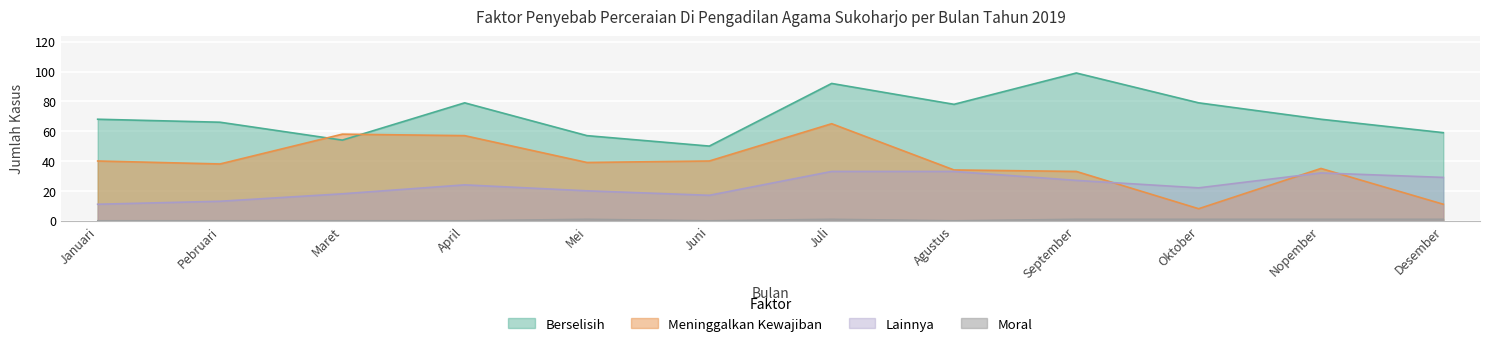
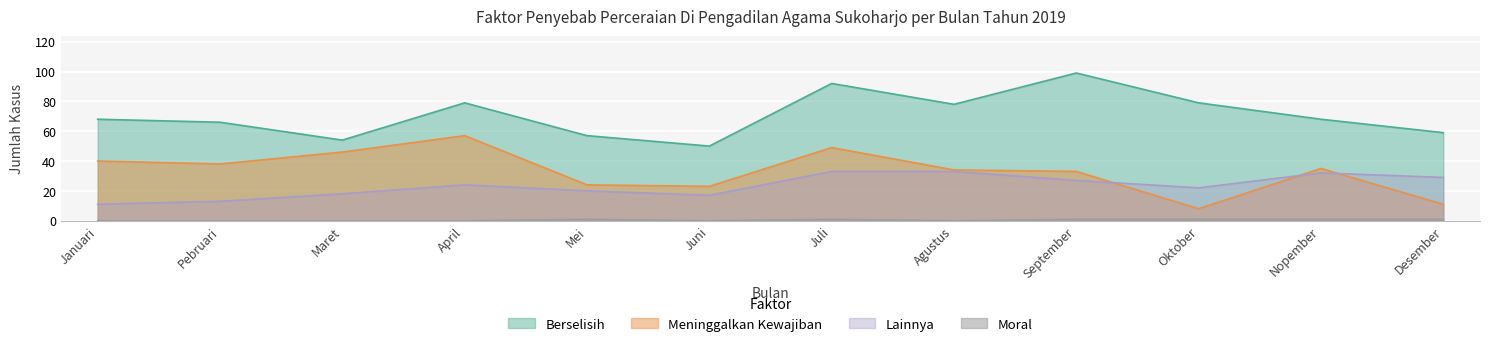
Meninggalkan Kewajiban, Maret: 58 -> 46
Meninggalkan Kewajiban, Mei: 39 -> 24
Meninggalkan Kewajiban, Juni: 40 -> 23
Meninggalkan Kewajiban, Juli: 65 -> 49
